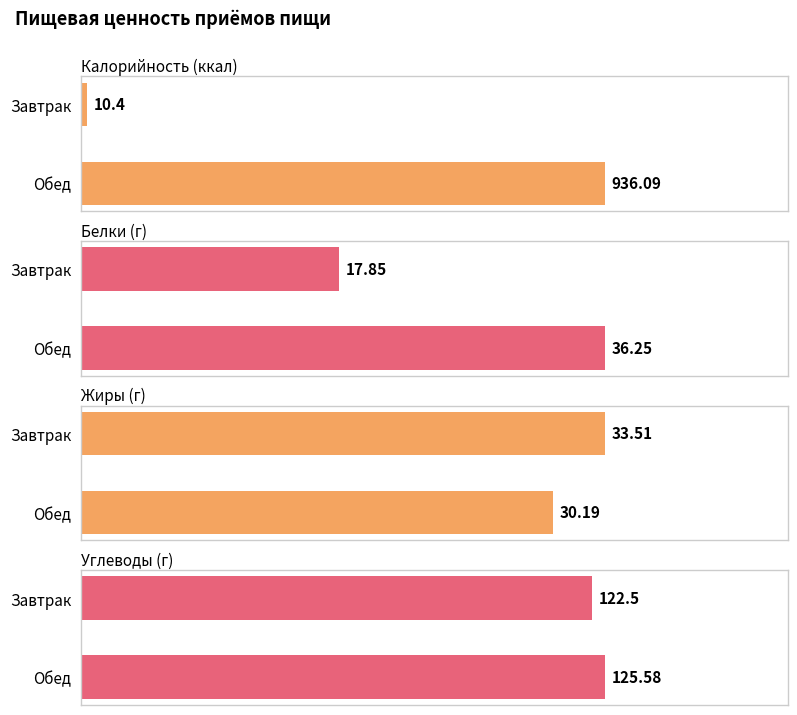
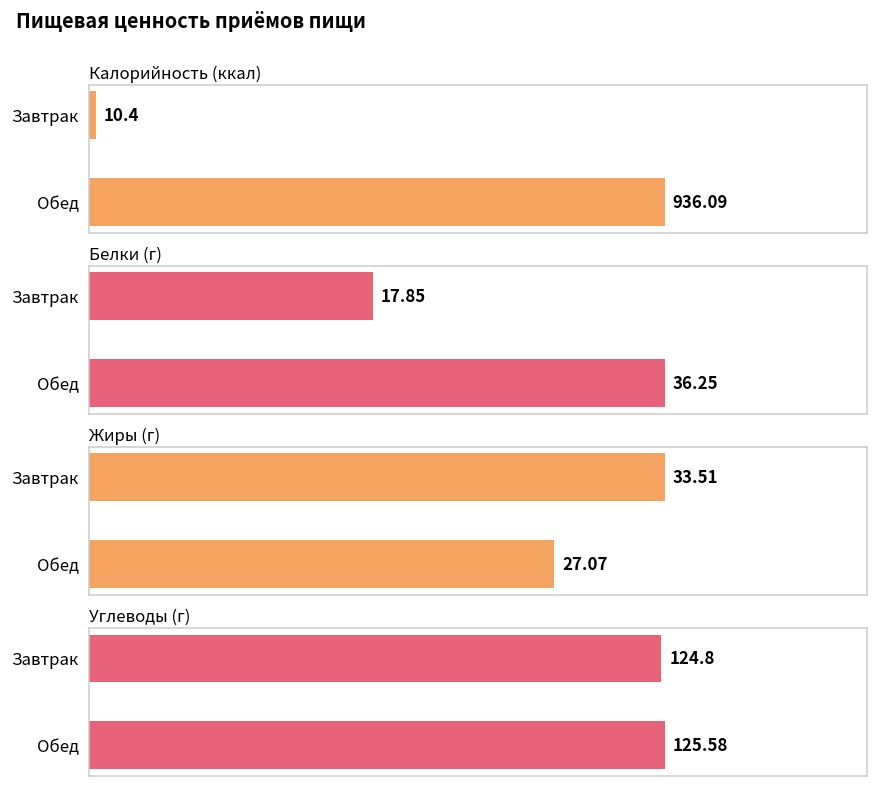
Жиры (г), Обед: 30.19 -> 27.07
Углеводы (г), Завтрак: 122.5 -> 124.8
